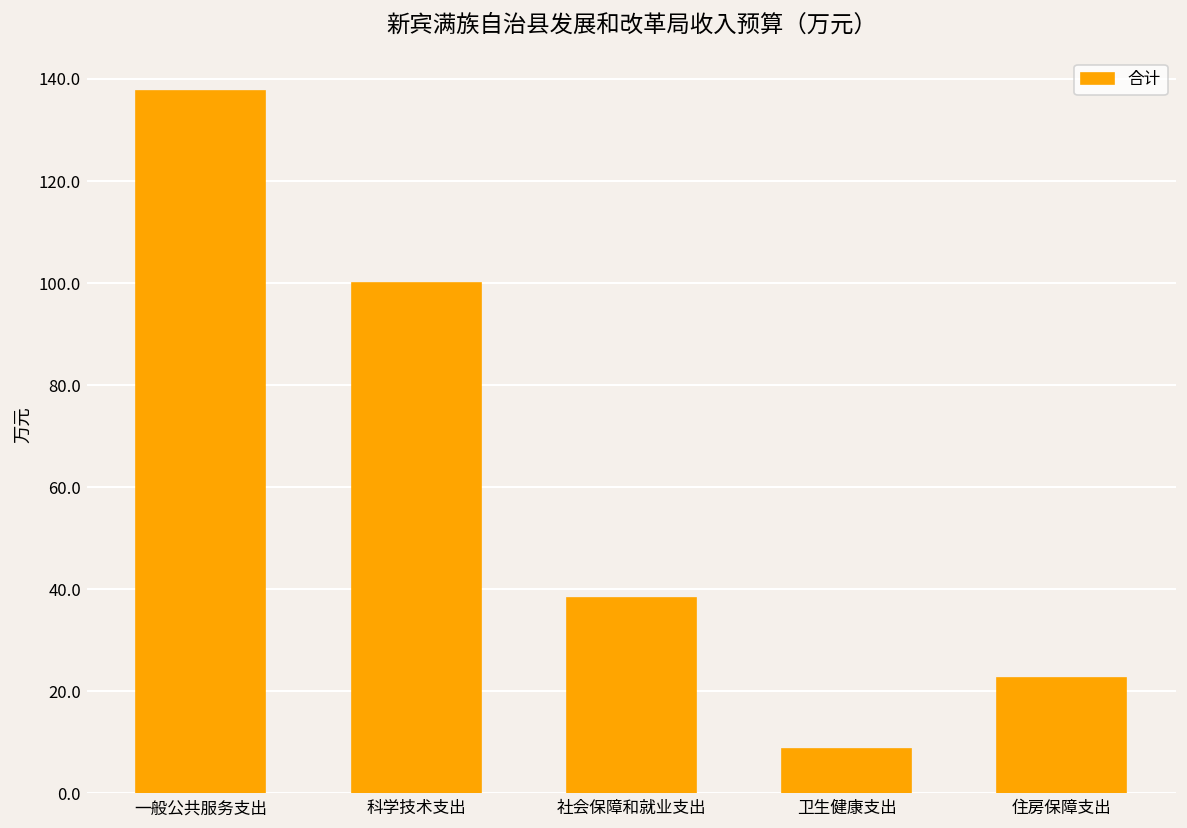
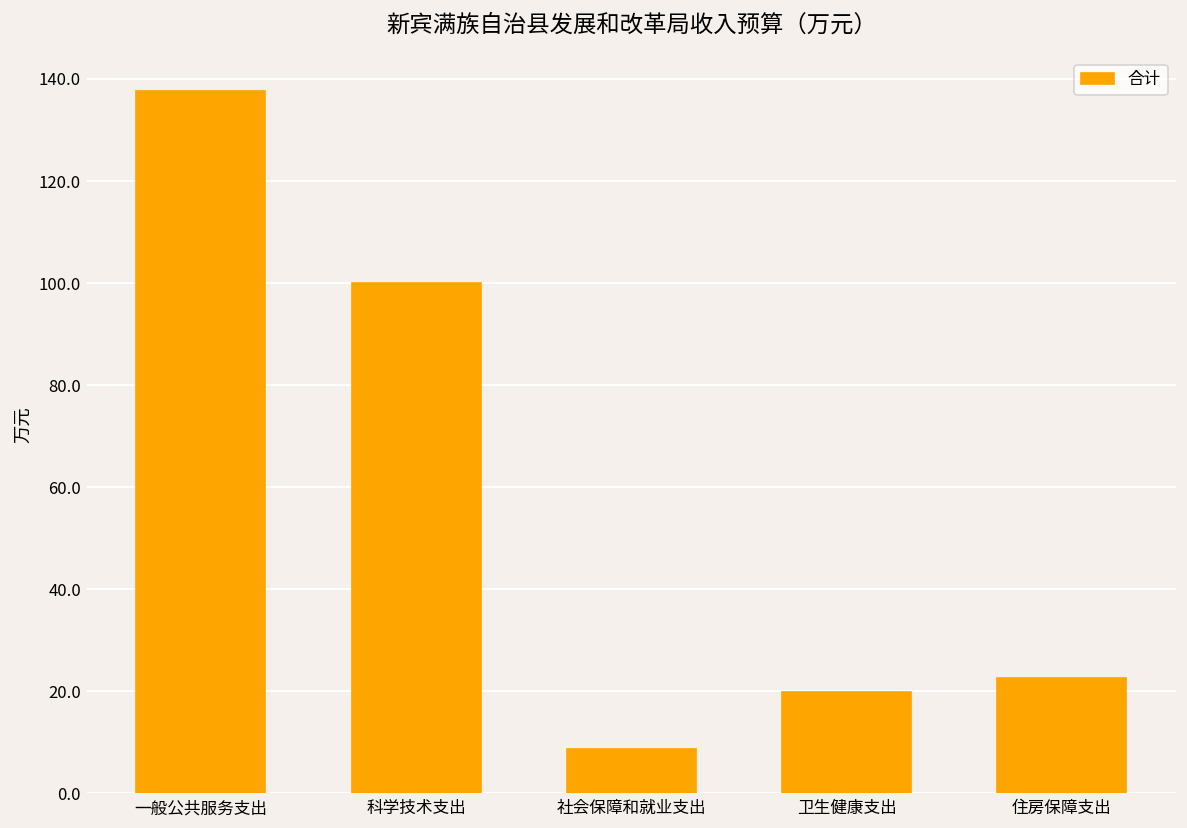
社会保障和就业支出: 38 -> 9
卫生健康支出: 9 -> 20
